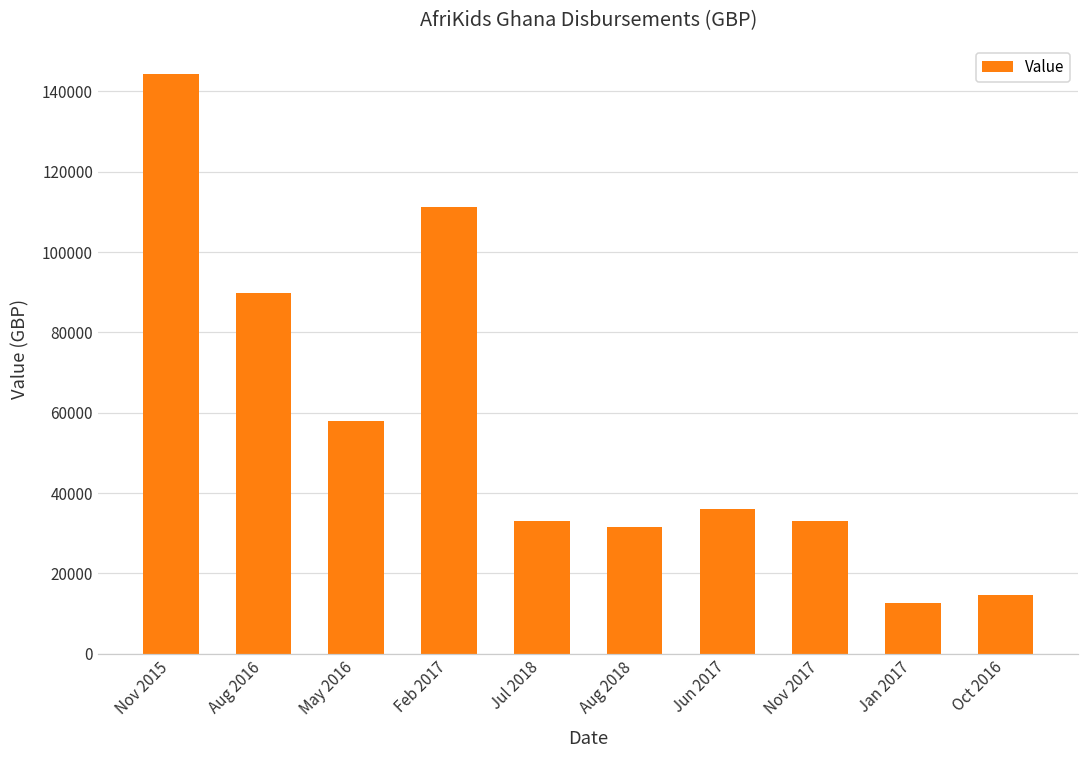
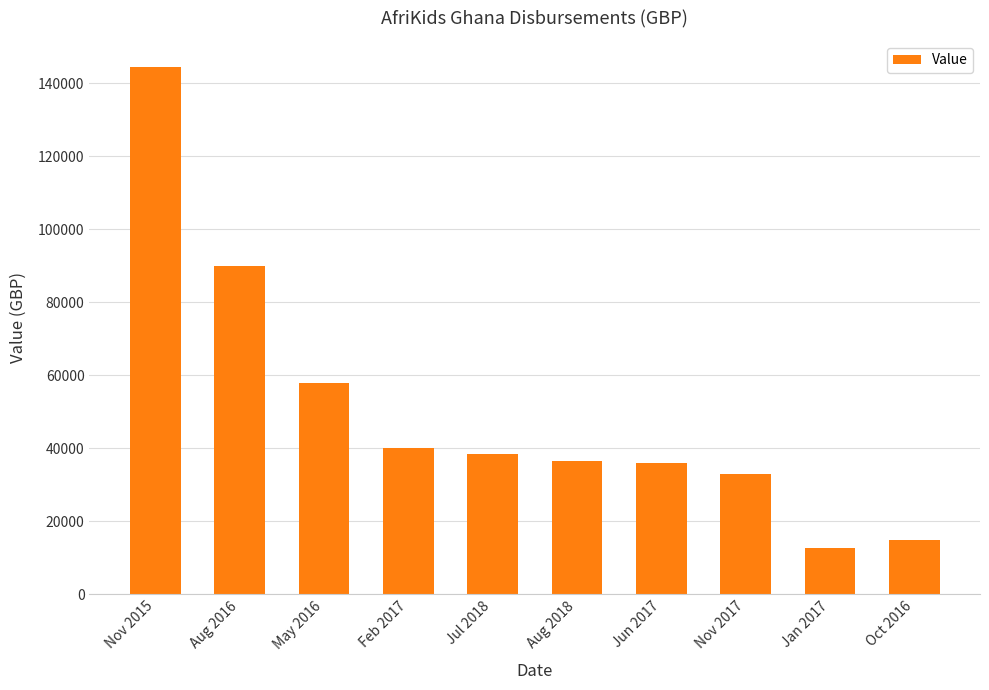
Feb 2017: 111000 -> 40000
Jul 2018: 33000 -> 38000
Aug 2018: 32000 -> 36000
